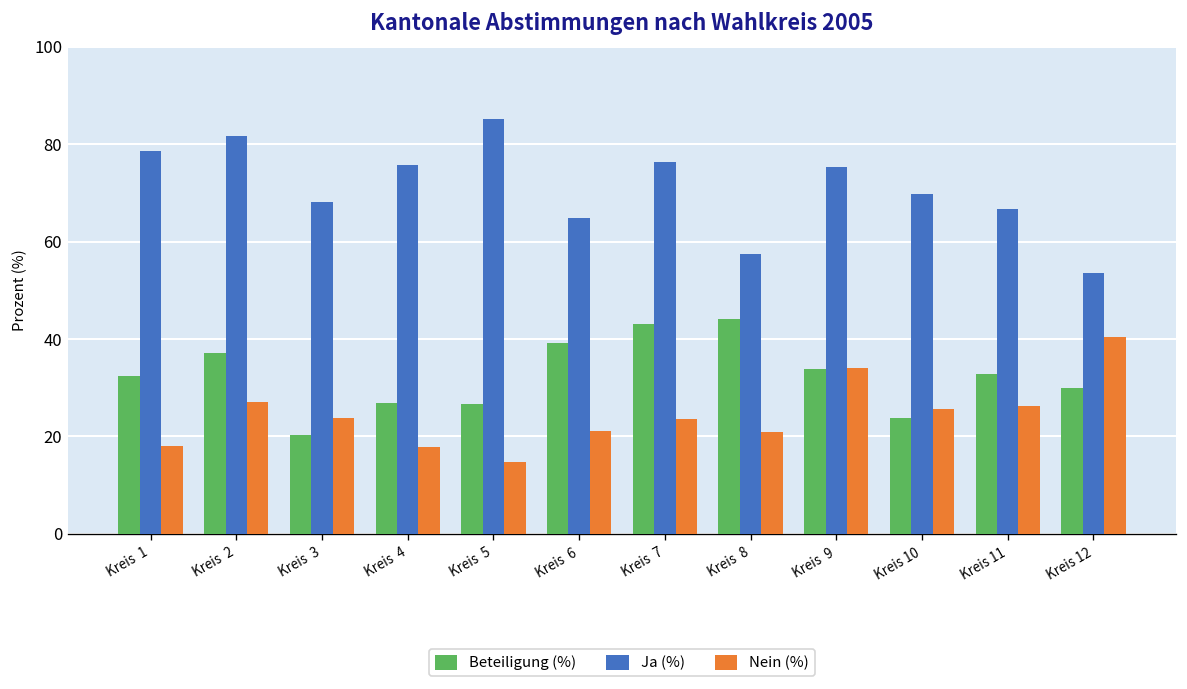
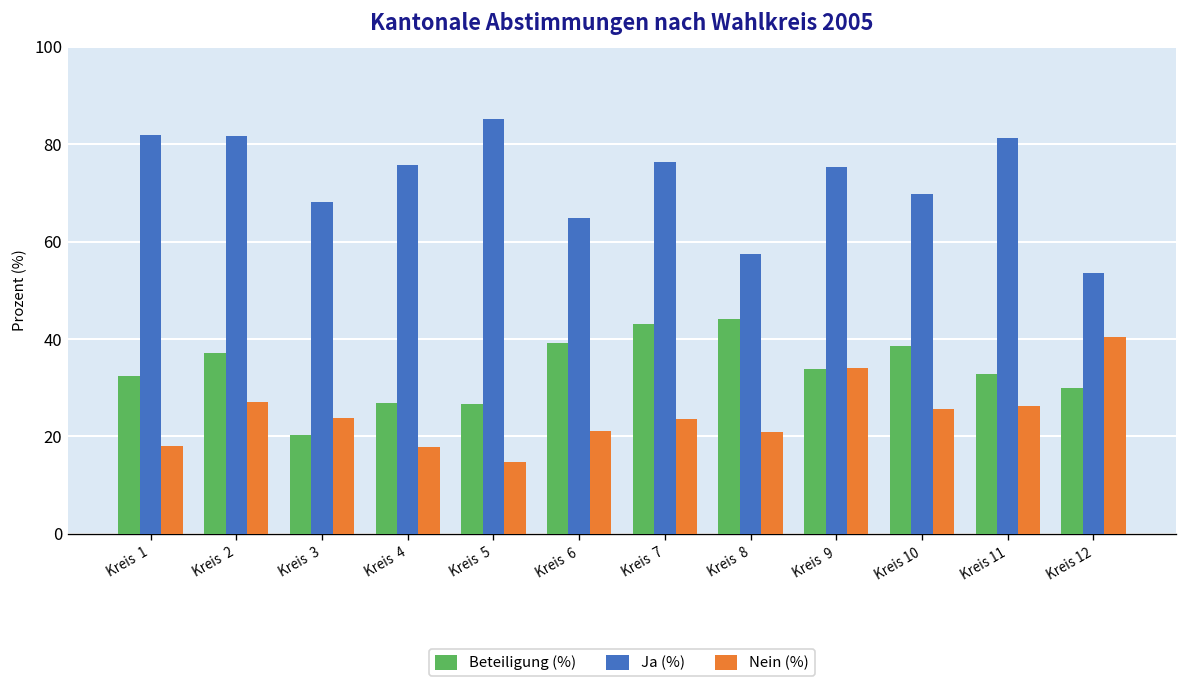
Ja (%), Kreis 1: 79 -> 82
Beteiligung (%), Kreis 10: 24 -> 39
Ja (%), Kreis 11: 67 -> 81
